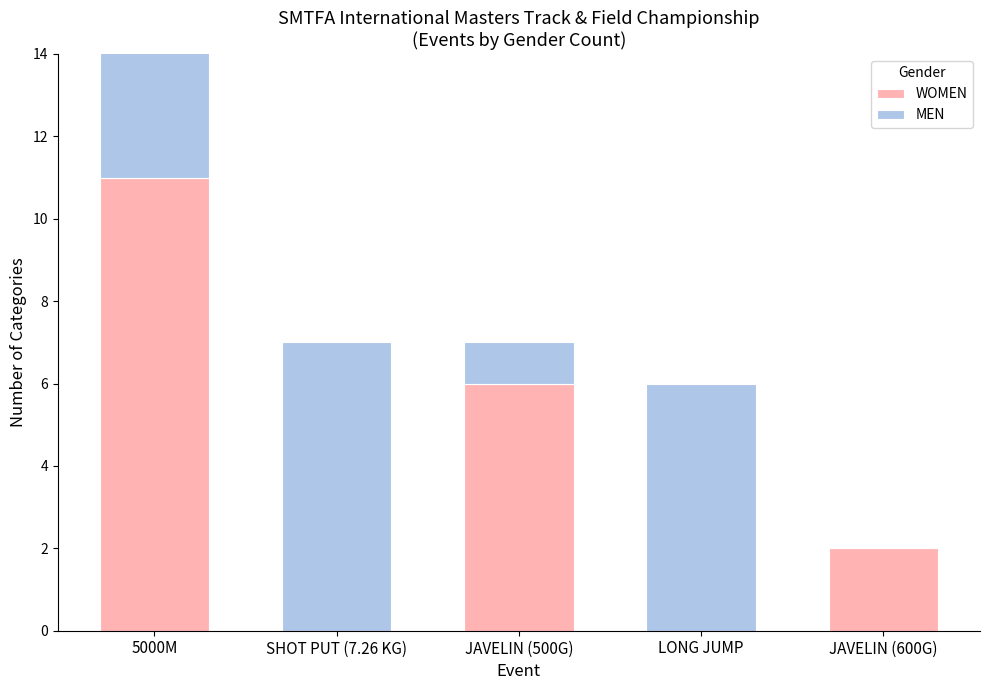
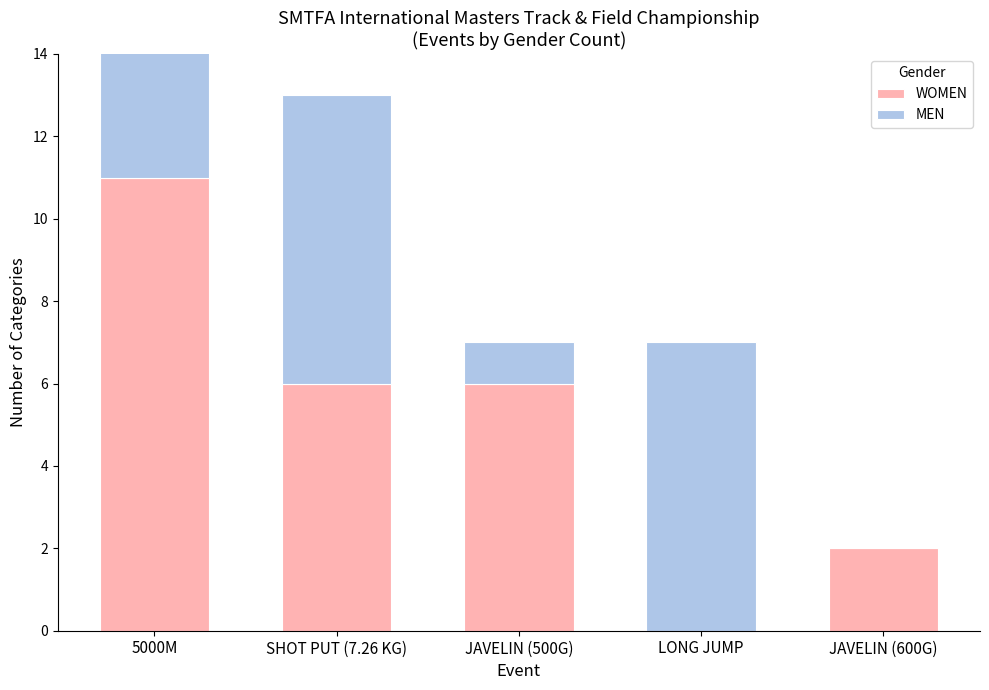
WOMEN, SHOT PUT (7.26 KG): 0 -> 6
MEN, LONG JUMP: 6 -> 7
